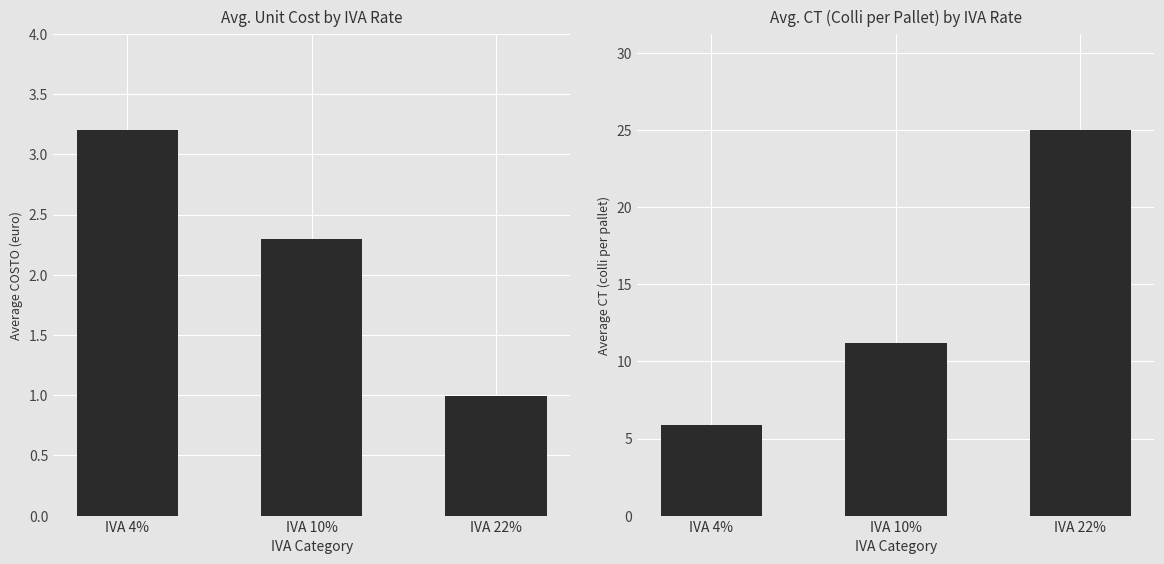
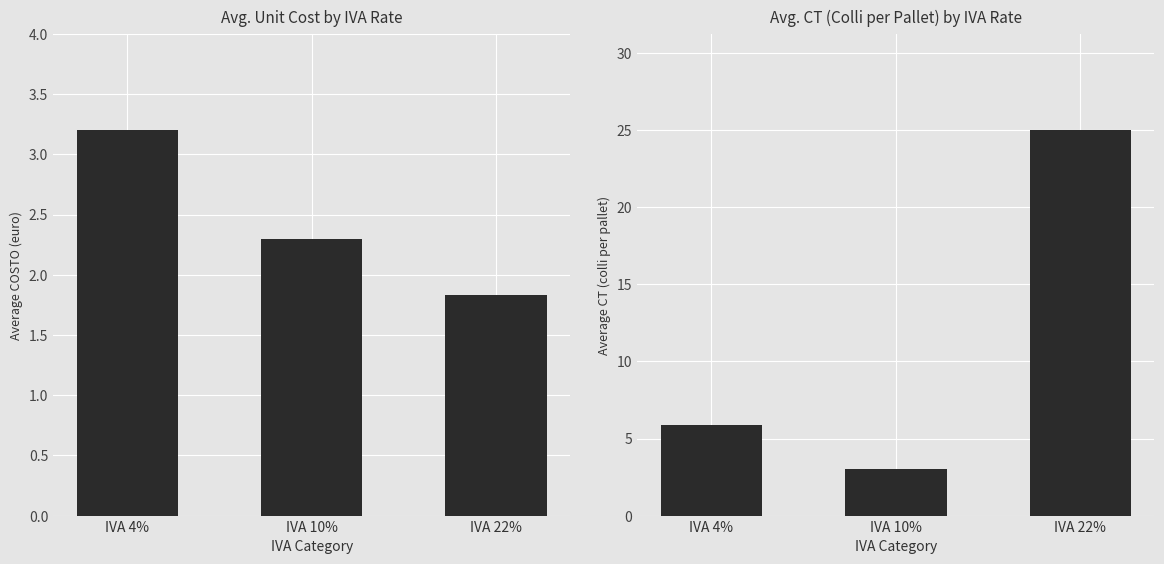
Avg. Unit Cost by IVA Rate, IVA 22%: 0.99 -> 1.83
Avg. CT (Colli per Pallet) by IVA Rate, IVA 10%: 11.2 -> 3.0
